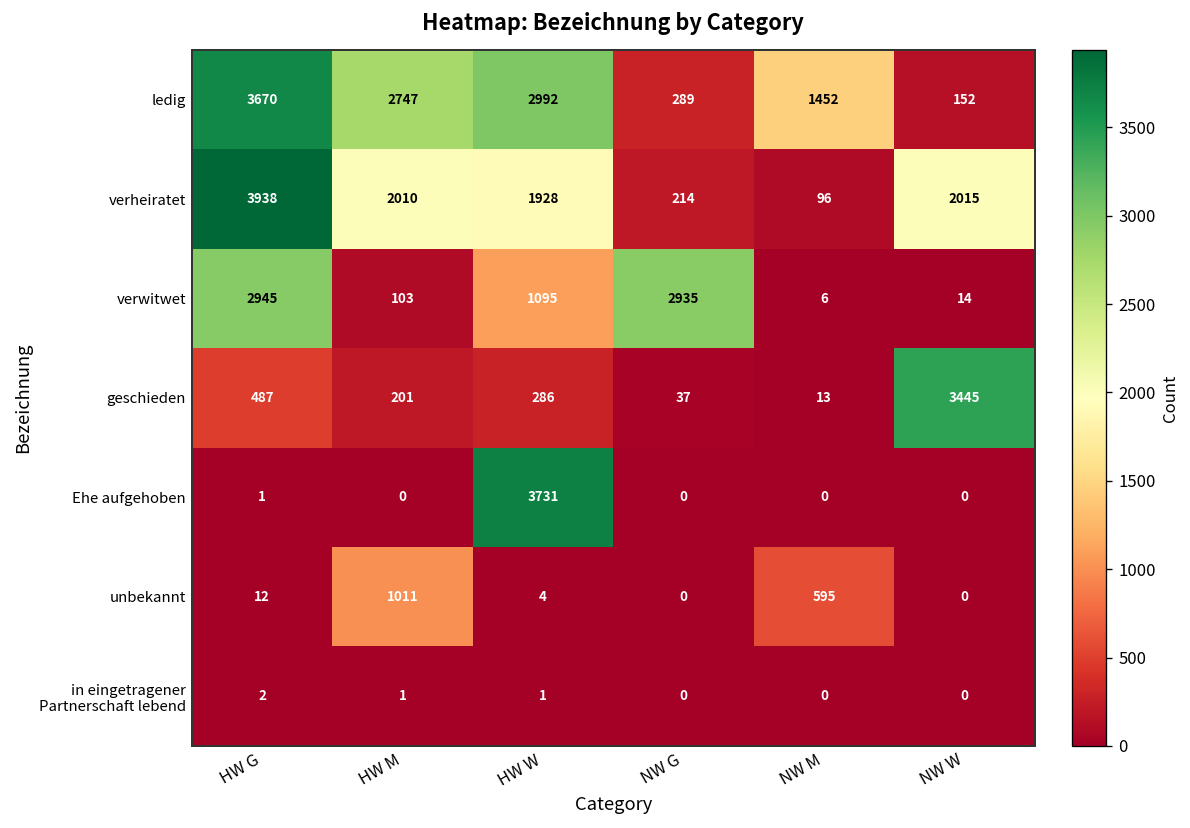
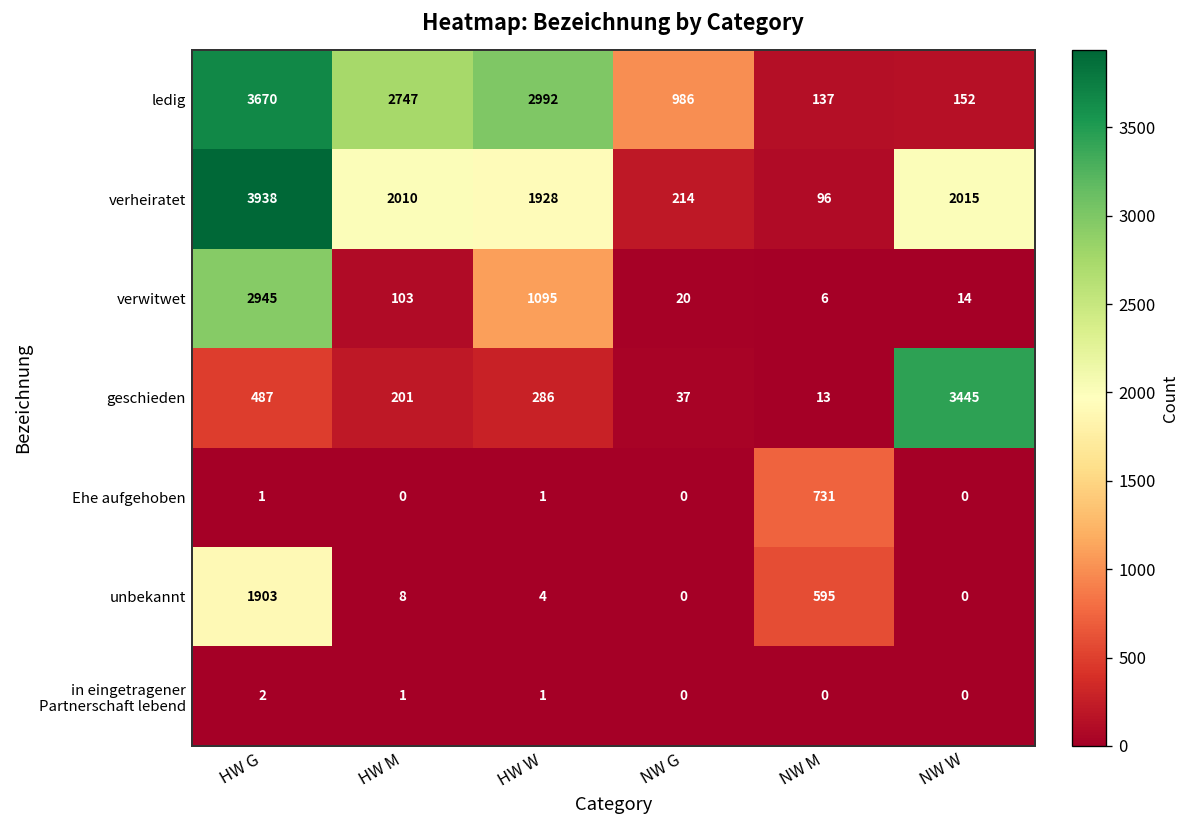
ledig, NW G: 289 -> 986
ledig, NW M: 1452 -> 137
verwitwet, NW G: 2935 -> 20
Ehe aufgehoben, HW W: 3731 -> 1
Ehe aufgehoben, NW M: 0 -> 731
unbekannt, HW G: 12 -> 1903
unbekannt, HW M: 1011 -> 8
